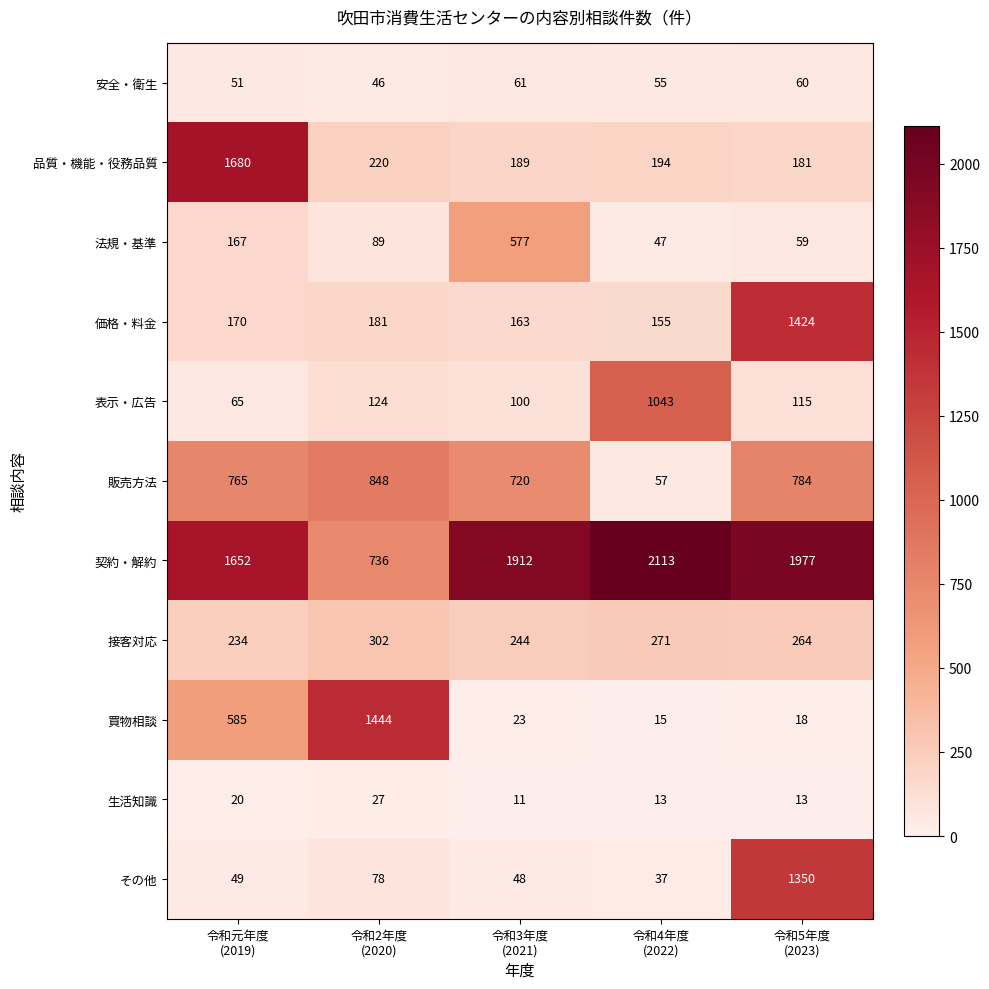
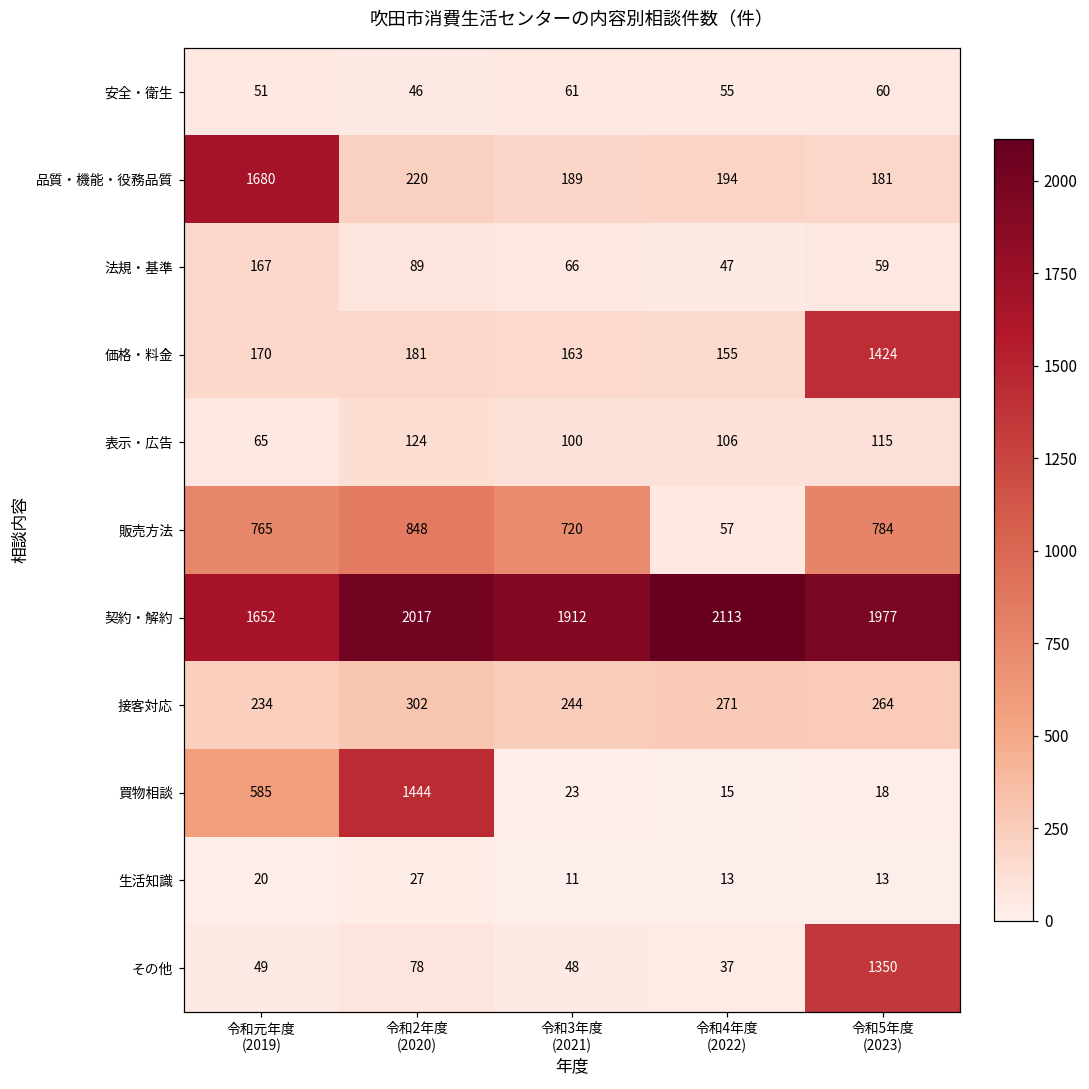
法規・基準, 令和3年度 (2021): 577 -> 66
表示・広告, 令和4年度 (2022): 1043 -> 106
契約・解約, 令和2年度 (2020): 736 -> 2017
